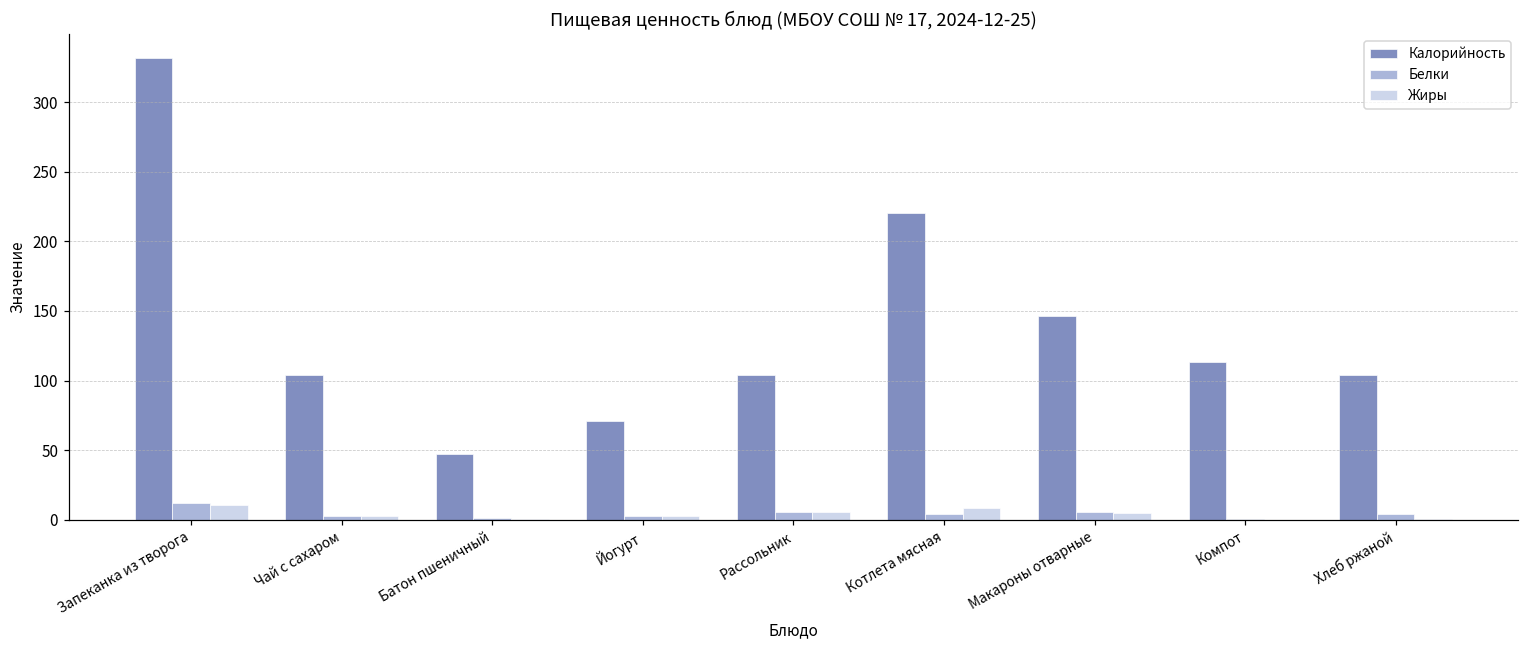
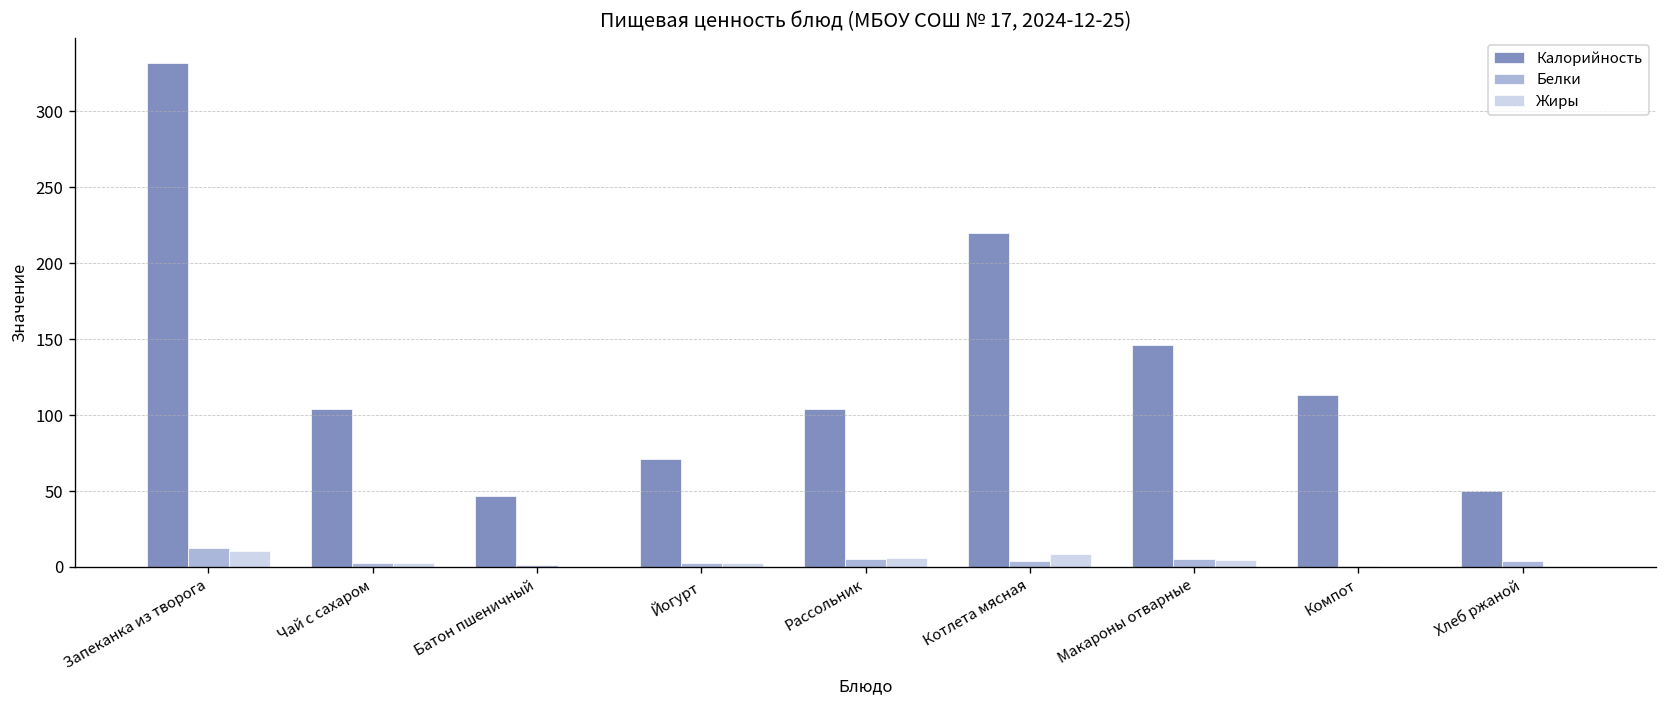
Калорийность, Хлеб ржаной: 104 -> 50
